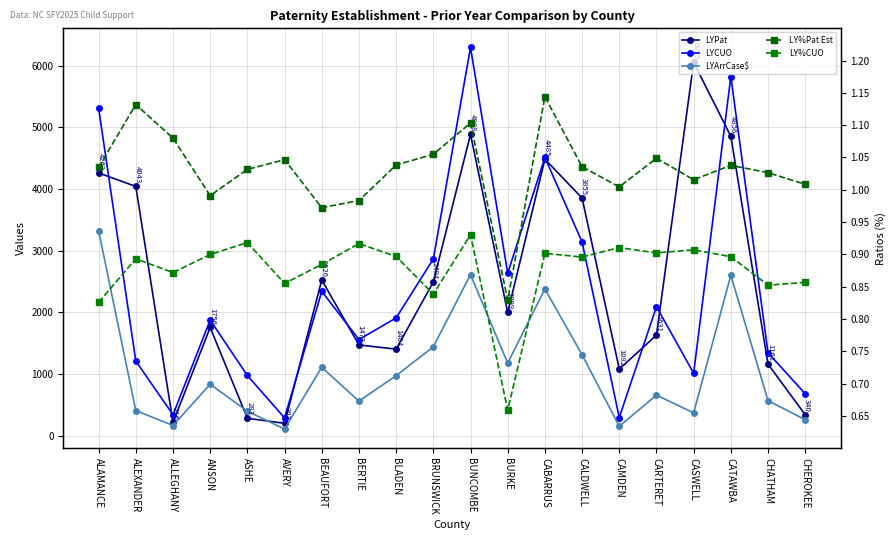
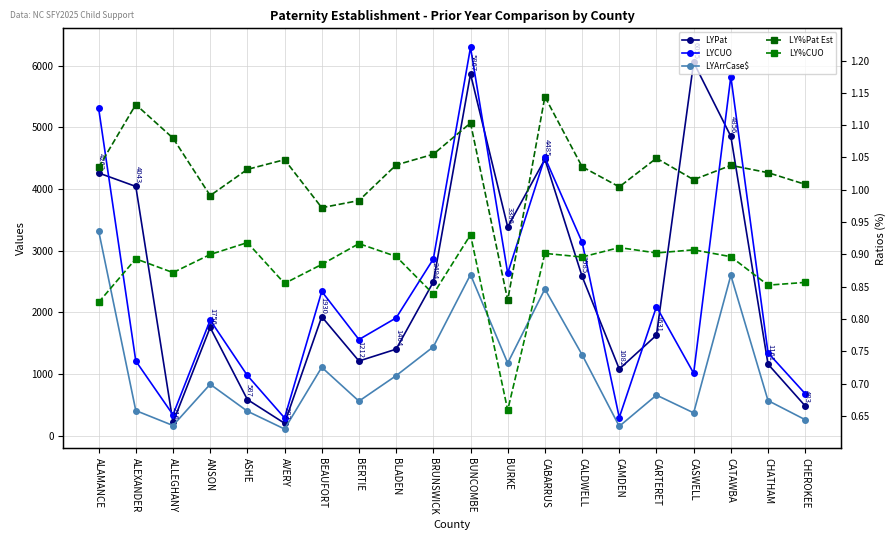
LYPat, ASHE: 283 -> 587
LYPat, BEAUFORT: 2526 -> 1930
LYPat, BERTIE: 1473 -> 1212
LYPat, BUNCOMBE: 4888 -> 5867
LYPat, BURKE: 1999 -> 3386
LYPat, CALDWELL: 3855 -> 2585
LYPat, CHEROKEE: 340 -> 483
